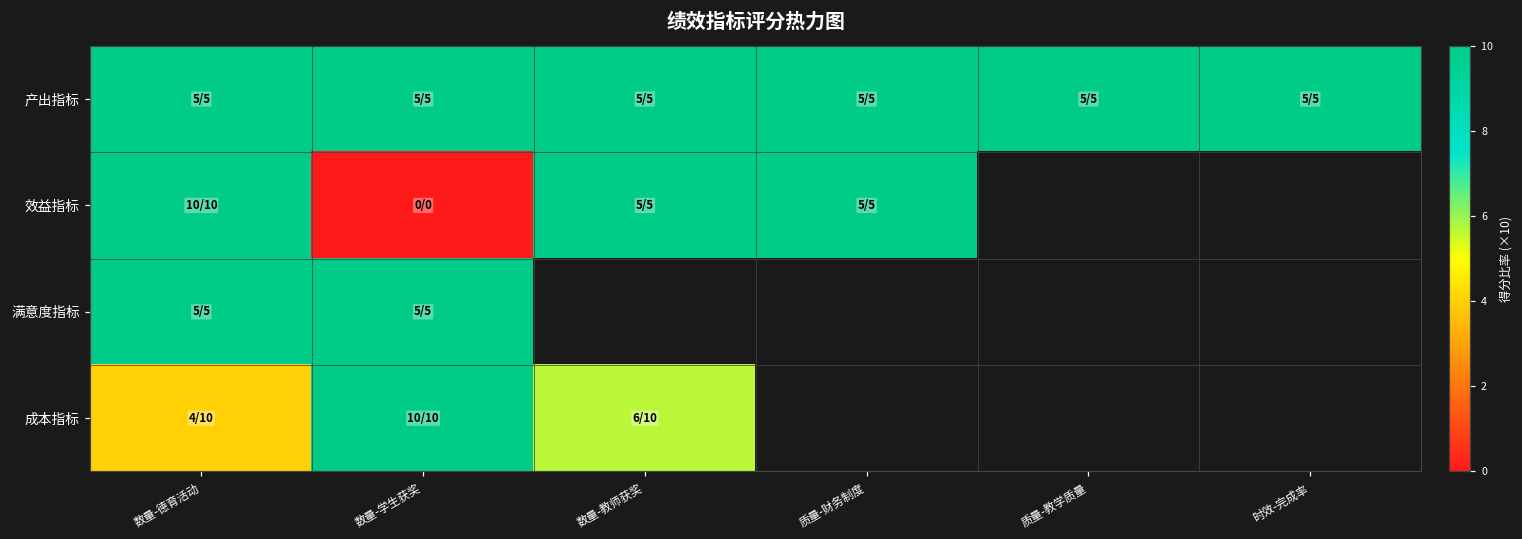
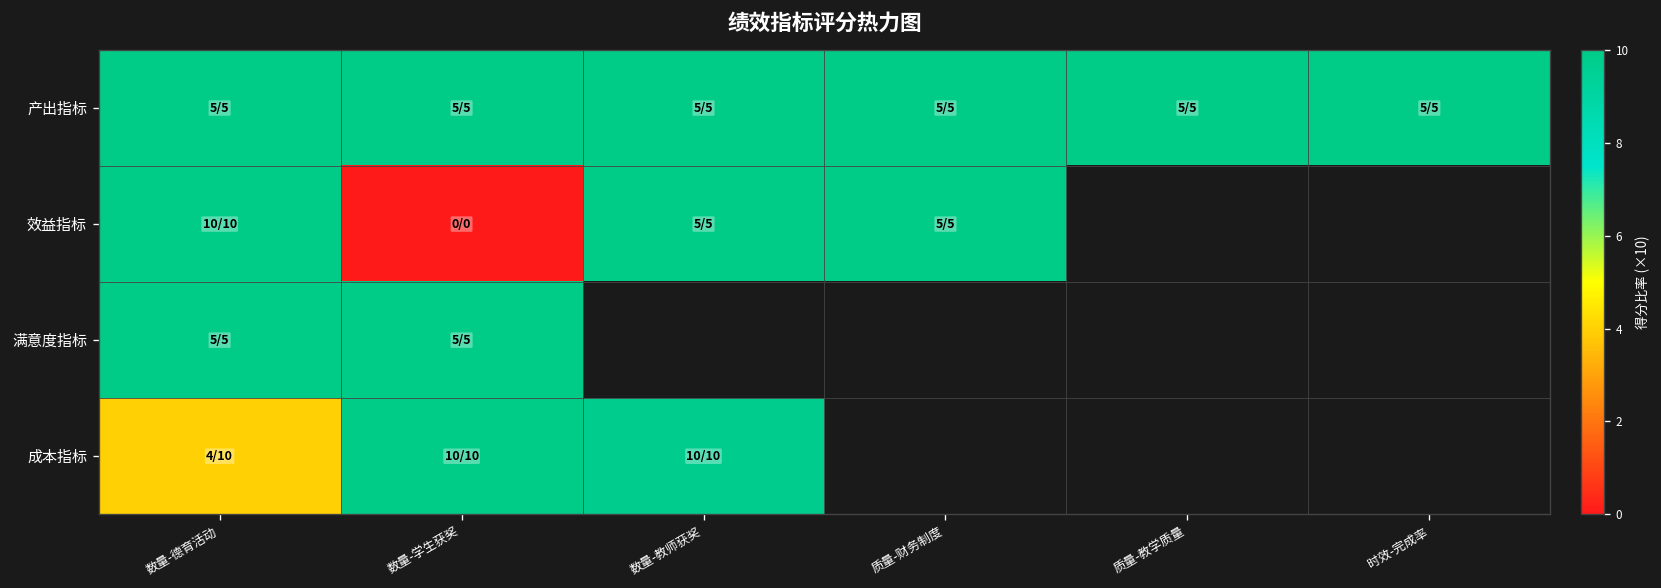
成本指标, 数量-教师获奖: 6 -> 10
